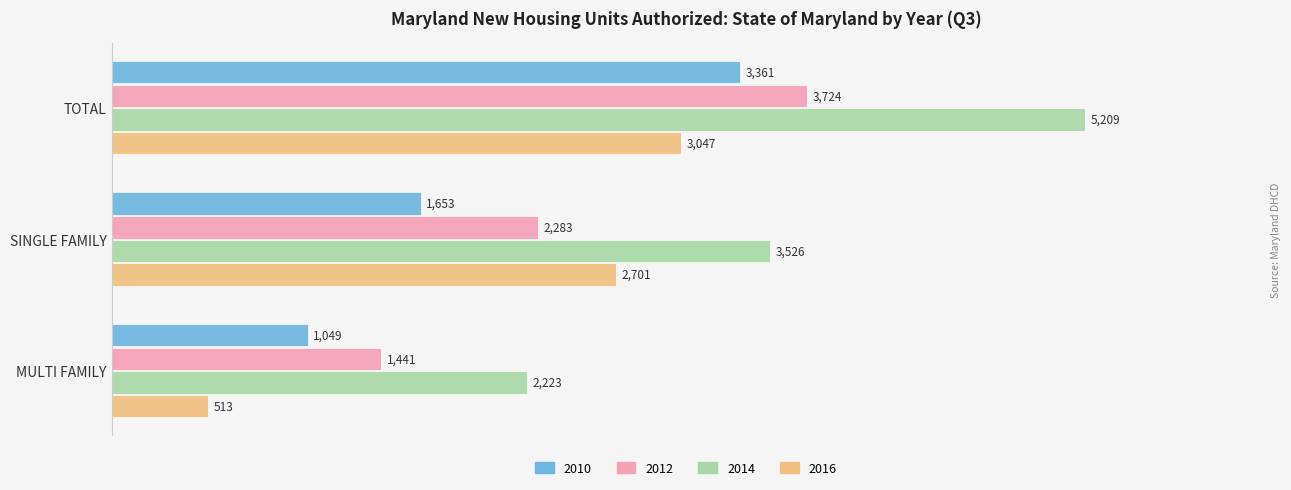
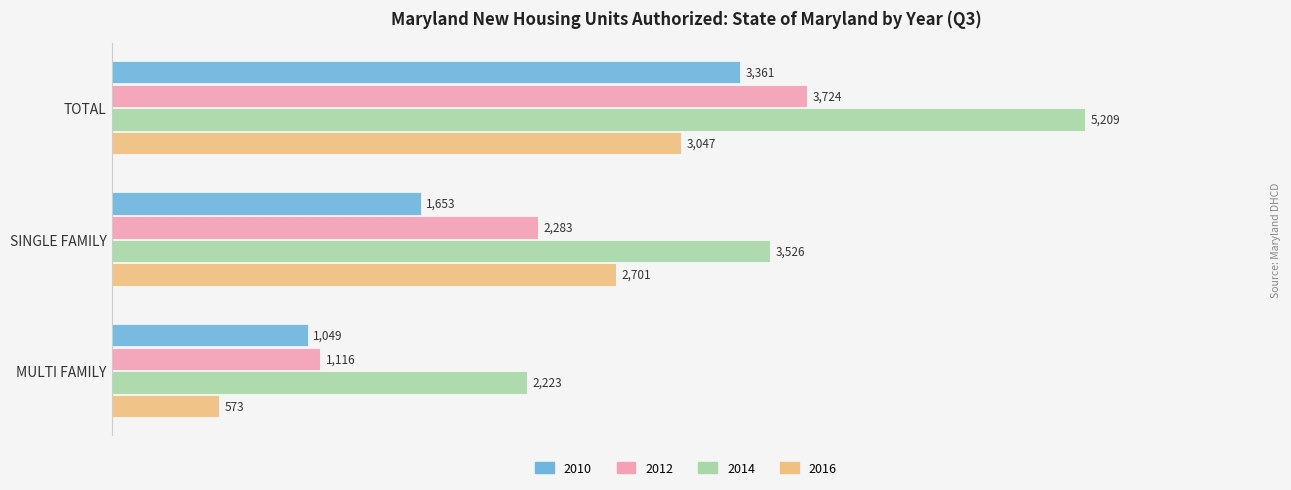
2012, MULTI FAMILY: 1,441 -> 1,116
2016, MULTI FAMILY: 513 -> 573
